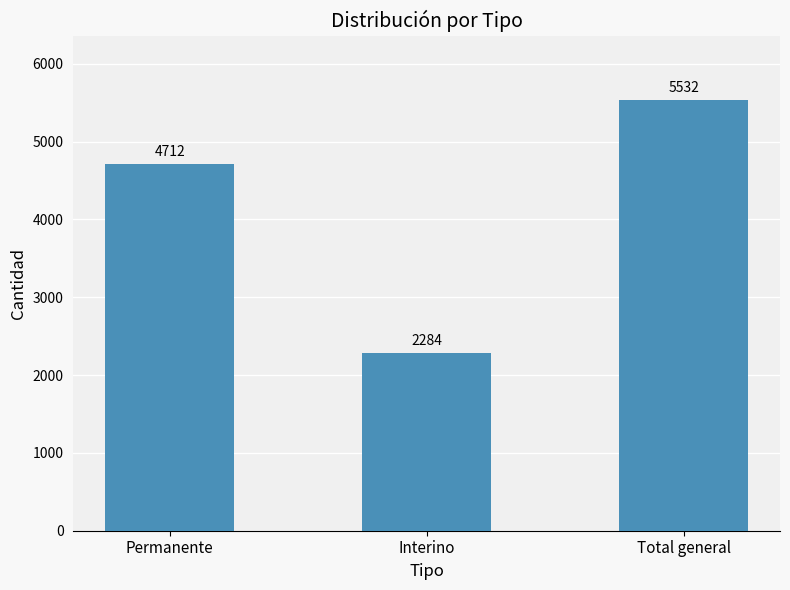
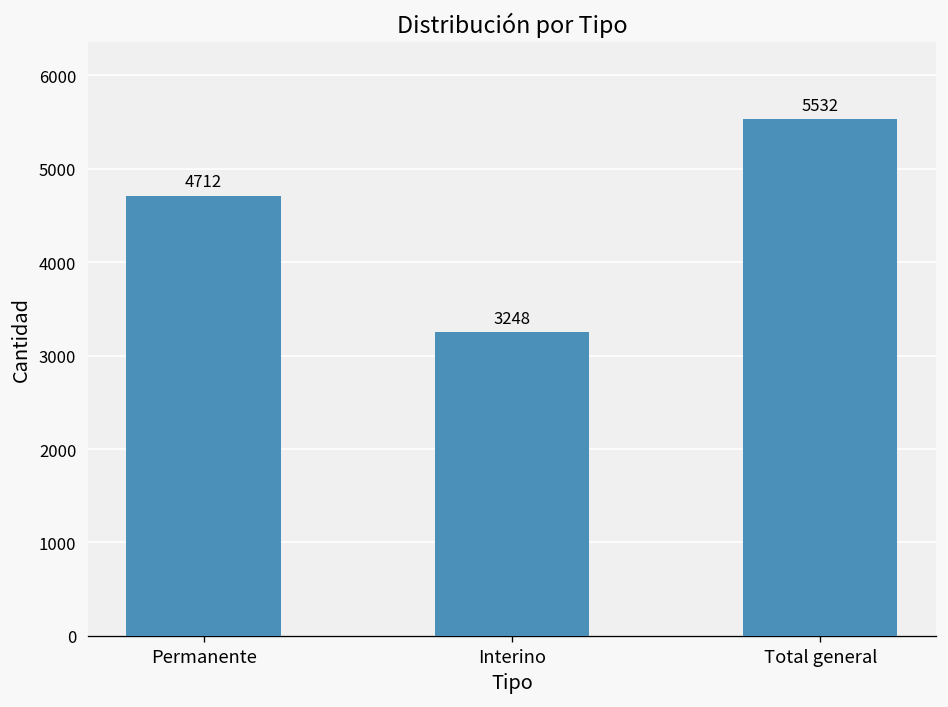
Interino: 2284 -> 3248
